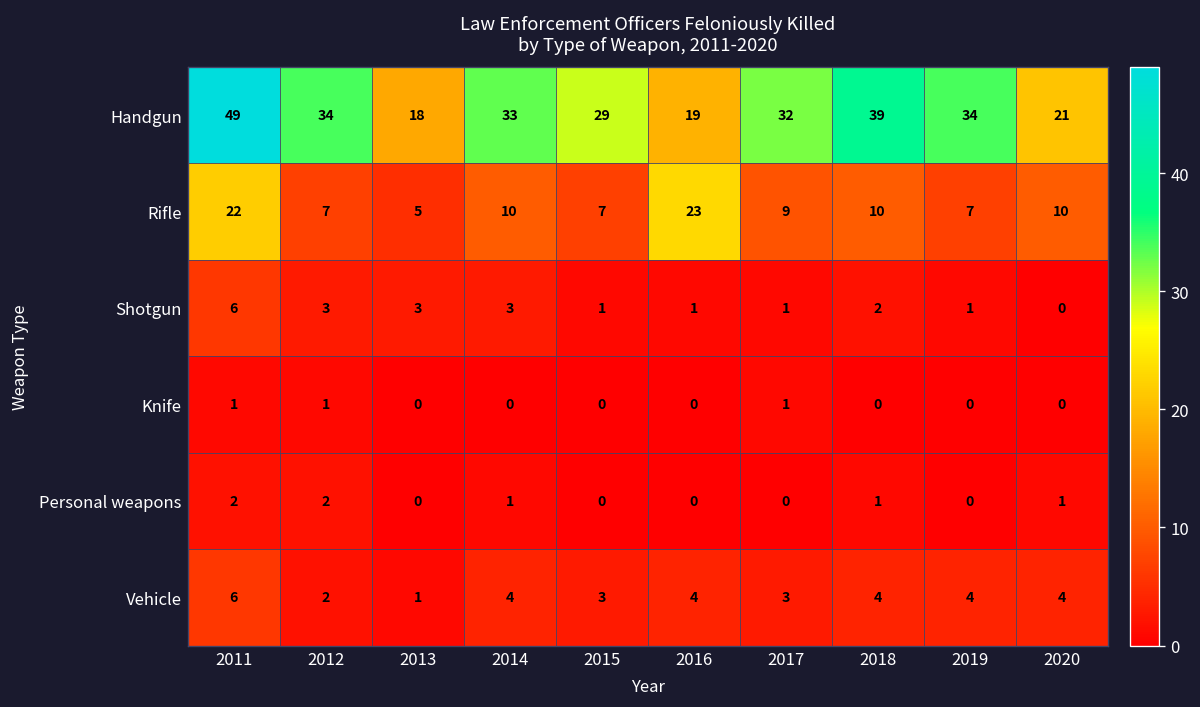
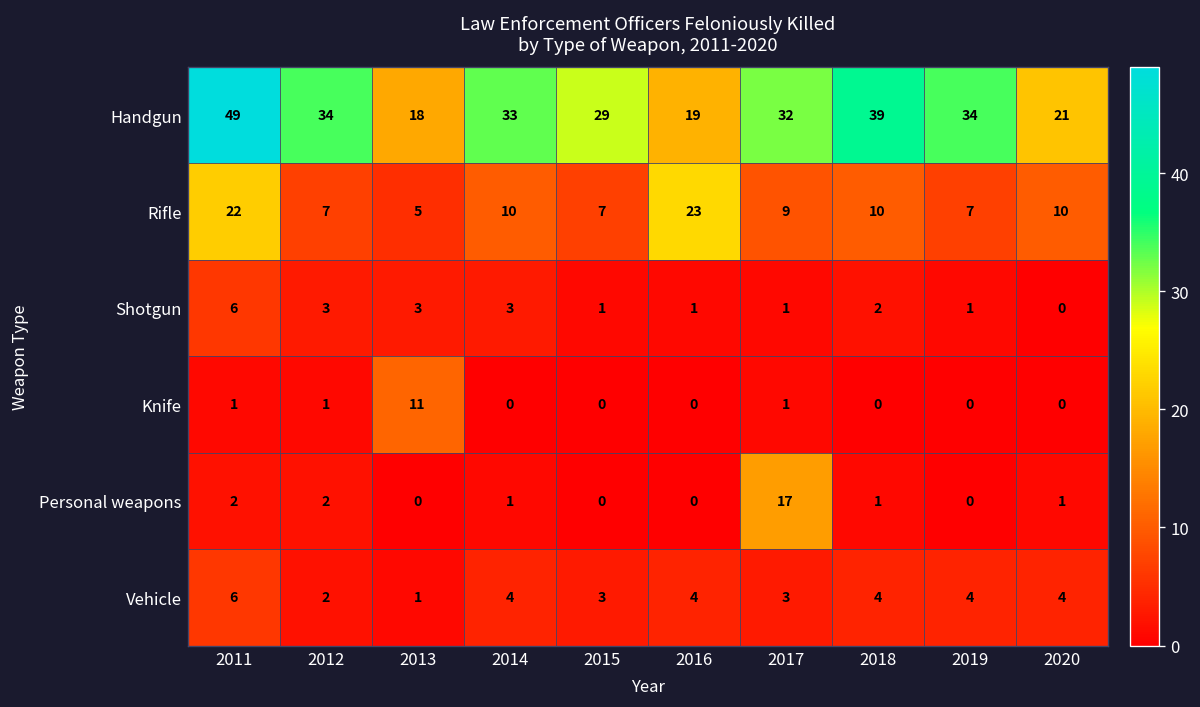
Knife, 2013: 0 -> 11
Personal weapons, 2017: 0 -> 17
